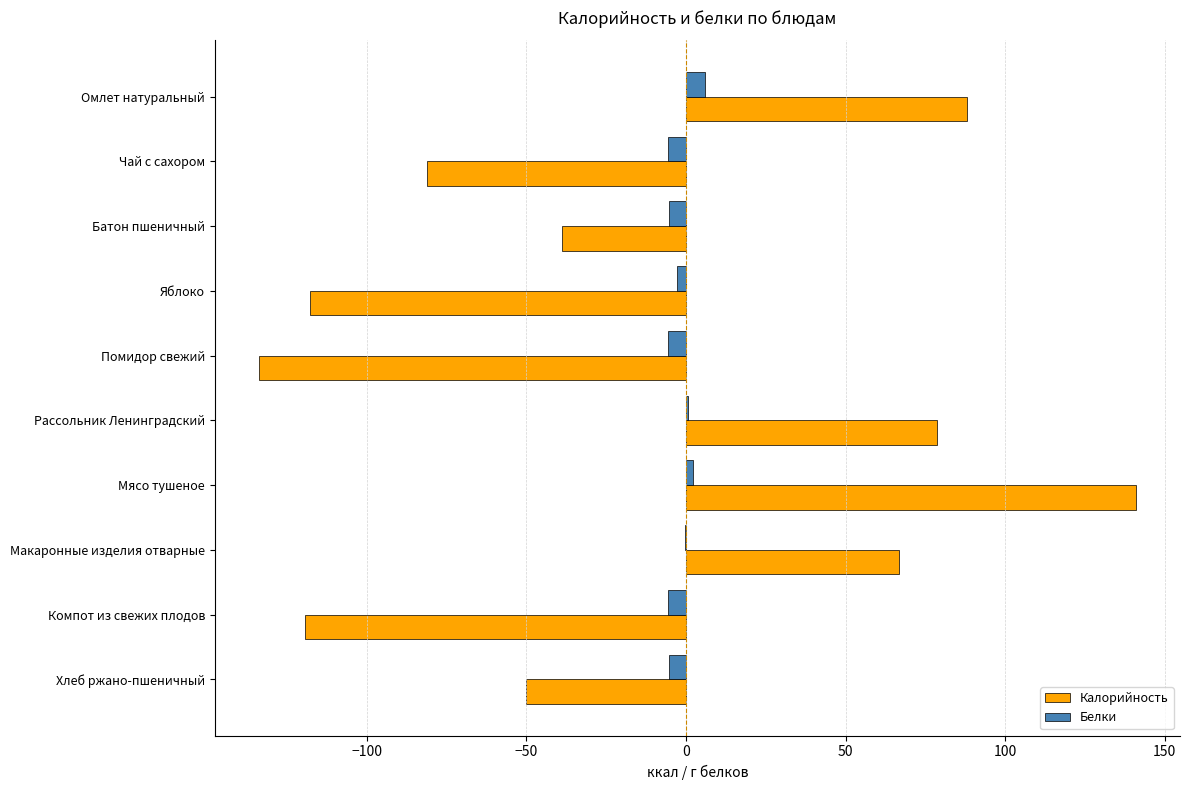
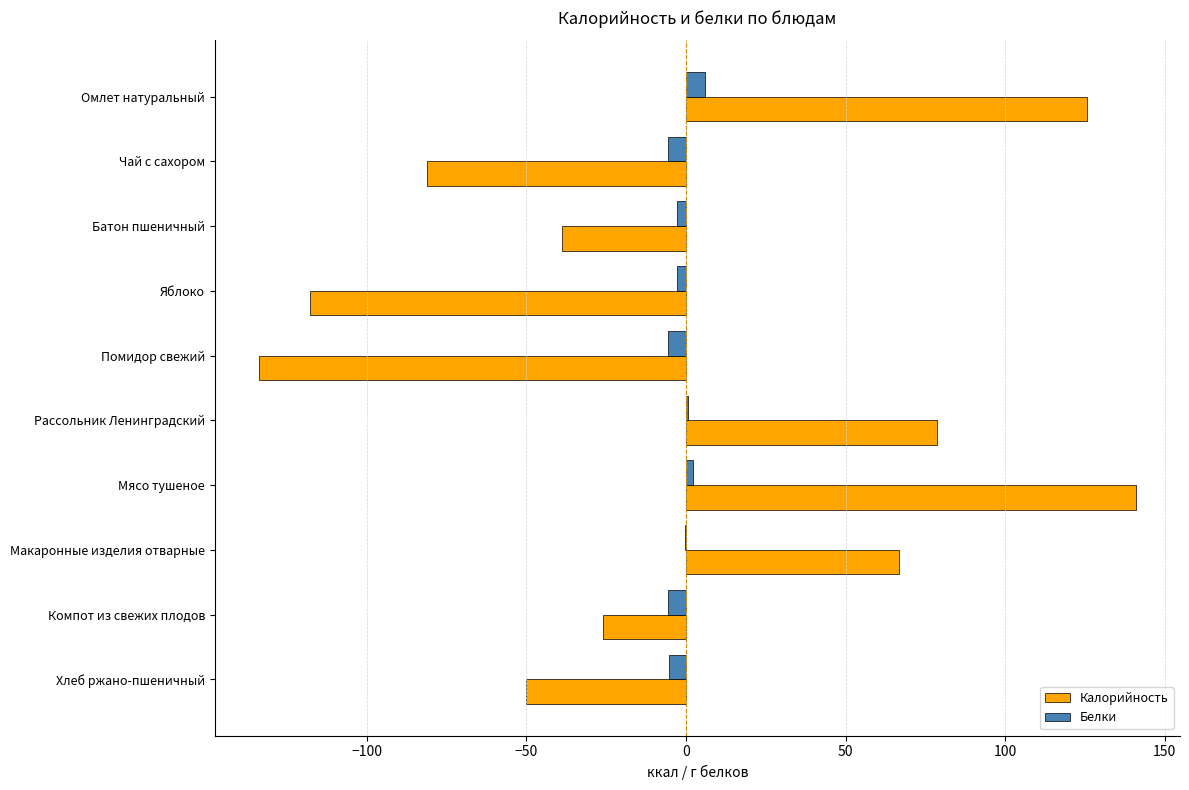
Калорийность, Омлет натуральный: 88 -> 126
Белки, Батон пшеничный: -5 -> -3
Калорийность, Компот из свежих плодов: -119 -> -26
